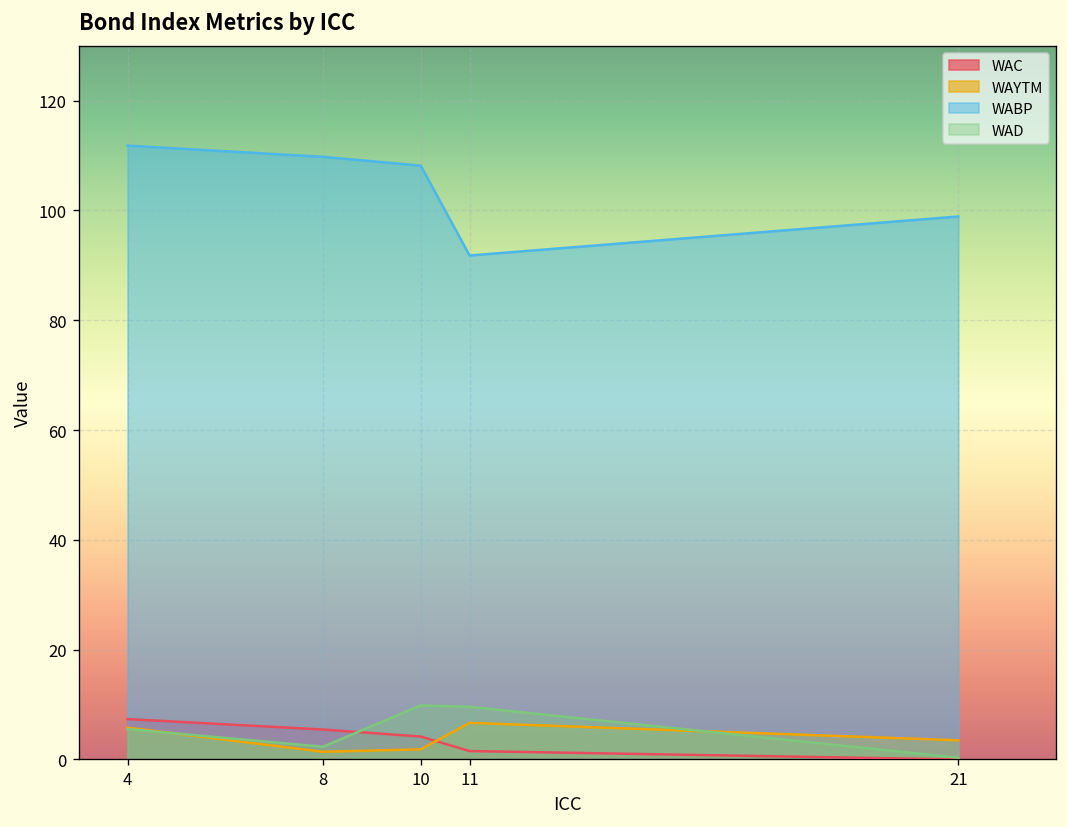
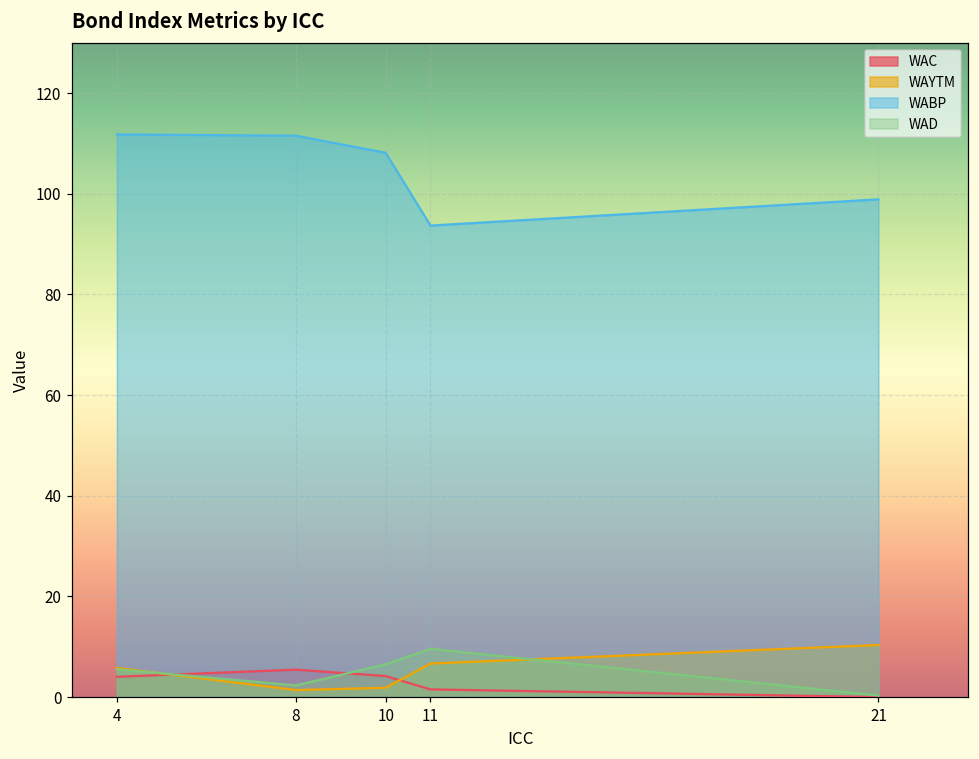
WAC, 4: 7 -> 4
WABP, 8: 110 -> 112
WAD, 10: 10 -> 7
WABP, 11: 92 -> 94
WAYTM, 21: 3 -> 10
